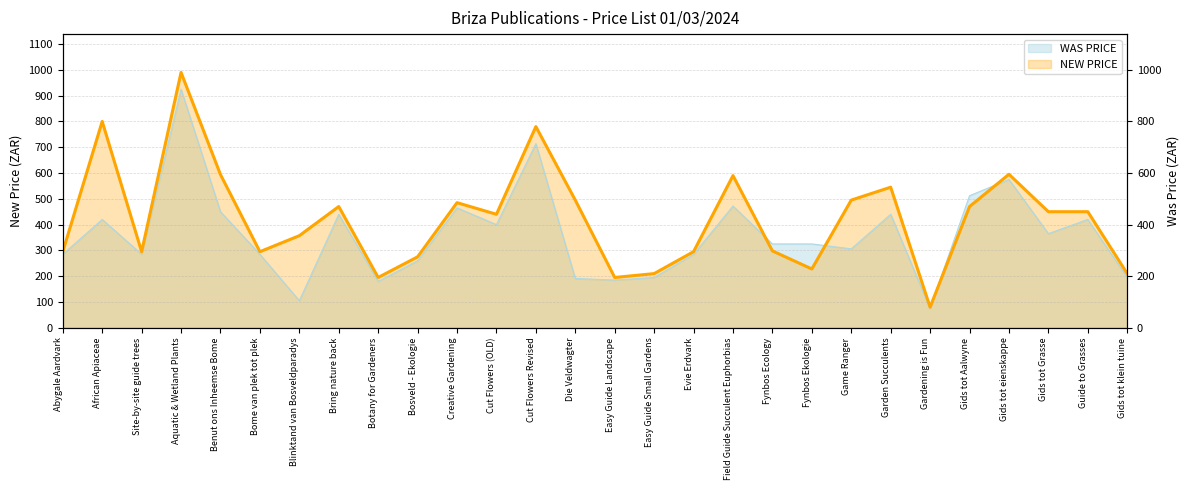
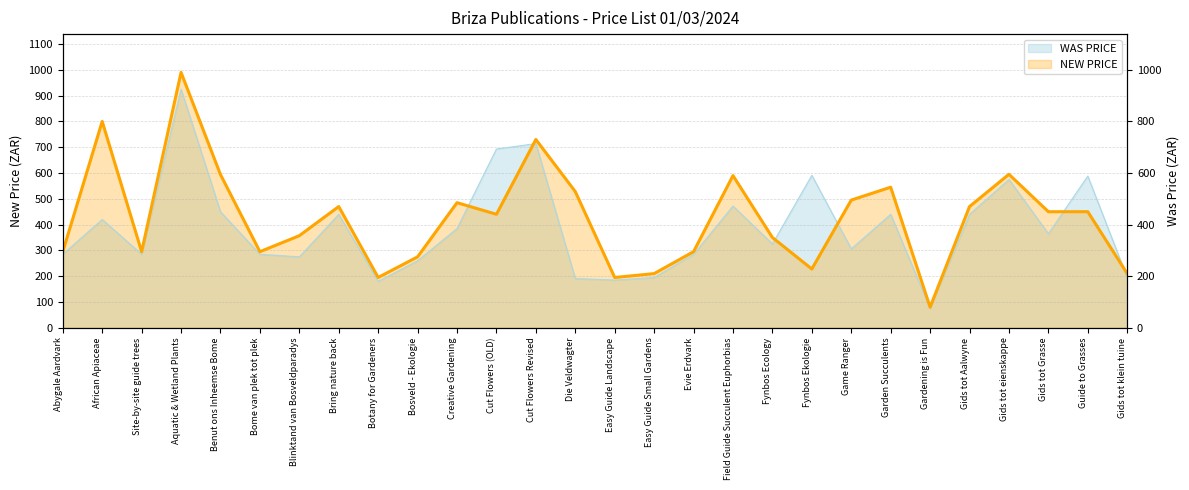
WAS PRICE, Blinktand van Bosveldparadys: 110 -> 280
WAS PRICE, Creative Gardening: 470 -> 390
WAS PRICE, Cut Flowers (OLD): 400 -> 690
NEW PRICE, Cut Flowers Revised: 780 -> 730
NEW PRICE, Die Veldwagter: 500 -> 530
NEW PRICE, Fynbos Ecology: 300 -> 350
WAS PRICE, Fynbos Ekologie: 330 -> 590
WAS PRICE, Gids tot Aalwyne: 510 -> 440
WAS PRICE, Guide to Grasses: 420 -> 590
